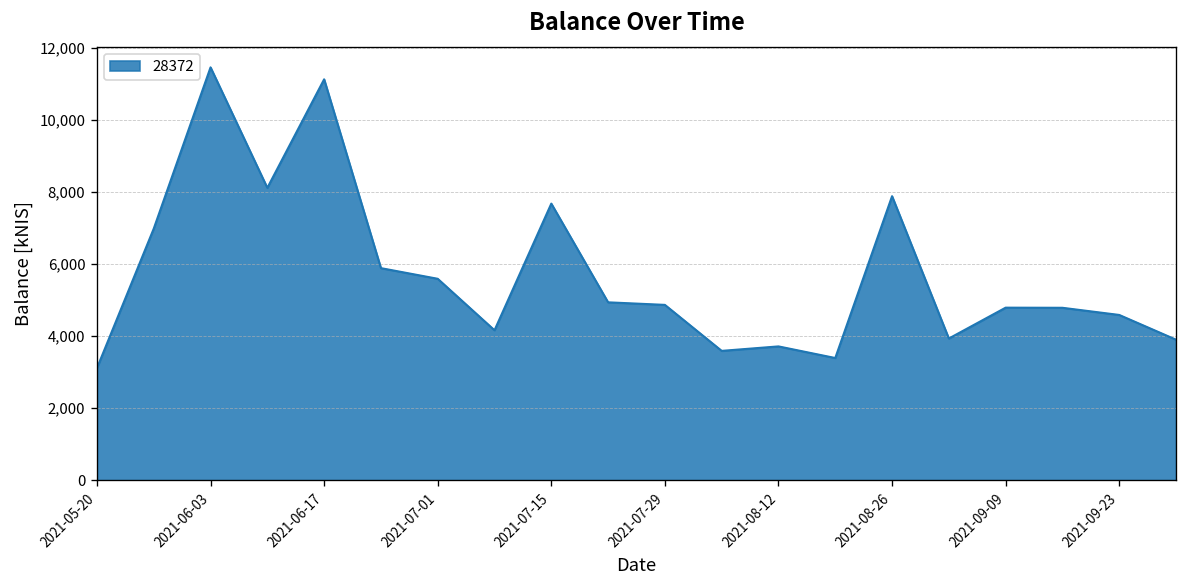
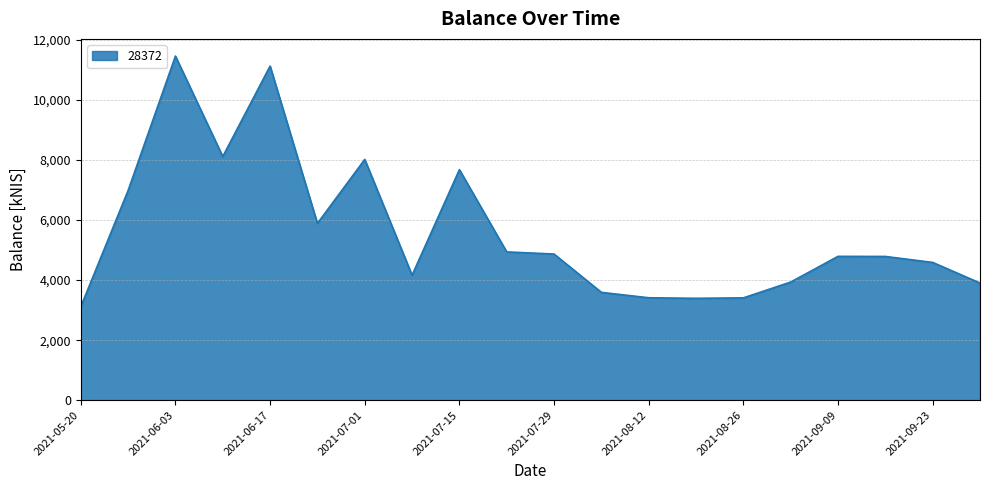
2021-07-01: 5,600 -> 8,000
2021-08-12: 3,700 -> 3,400
2021-08-26: 7,900 -> 3,400
